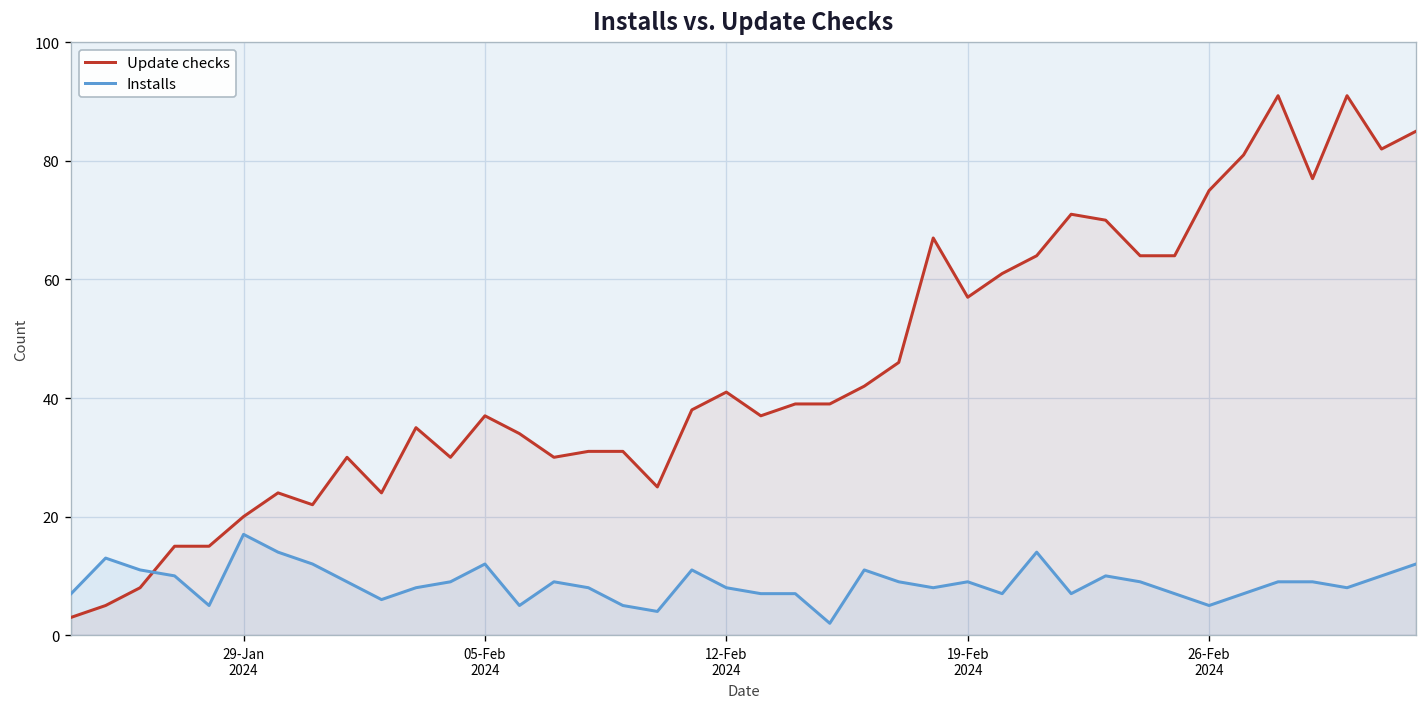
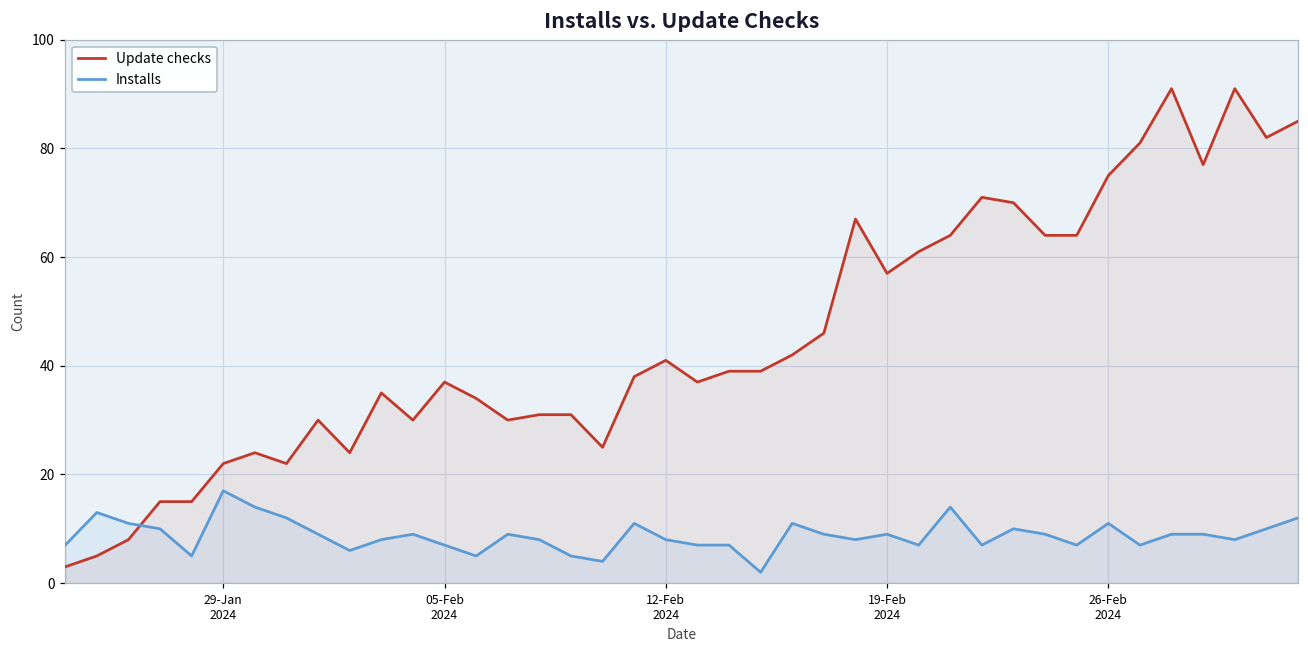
Update checks, 29-Jan 2024: 20 -> 22
Installs, 05-Feb 2024: 12 -> 7
Installs, 26-Feb 2024: 5 -> 11
